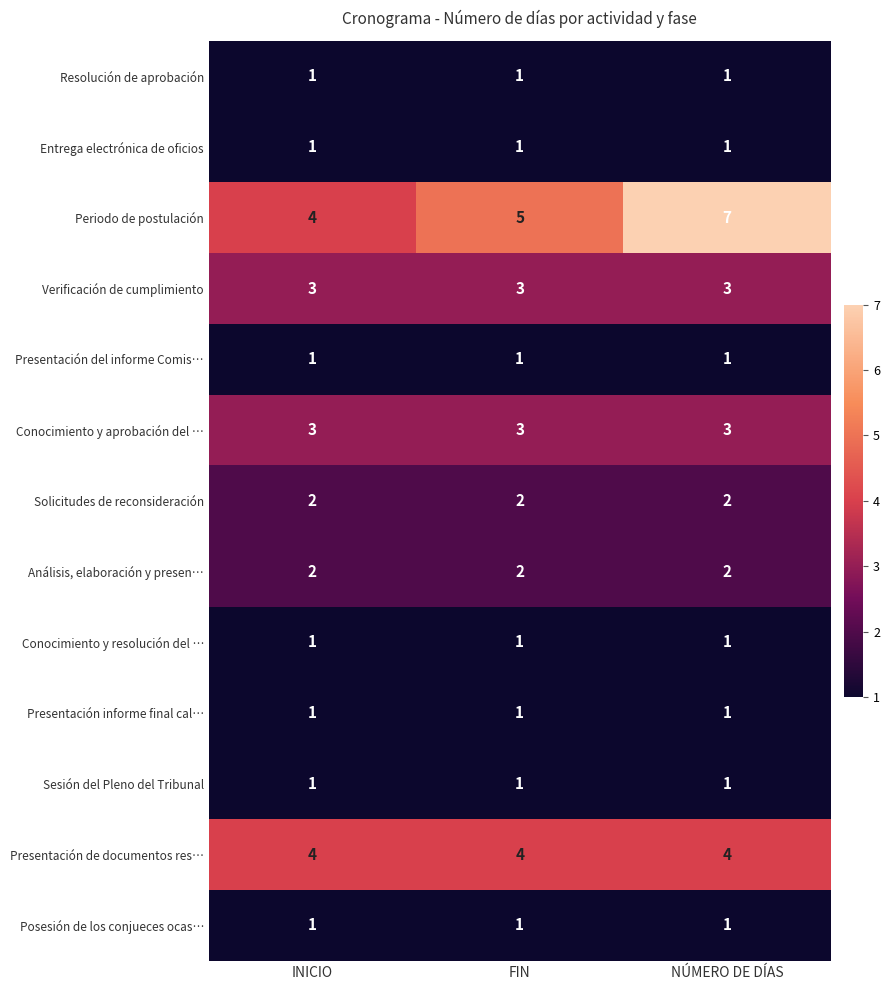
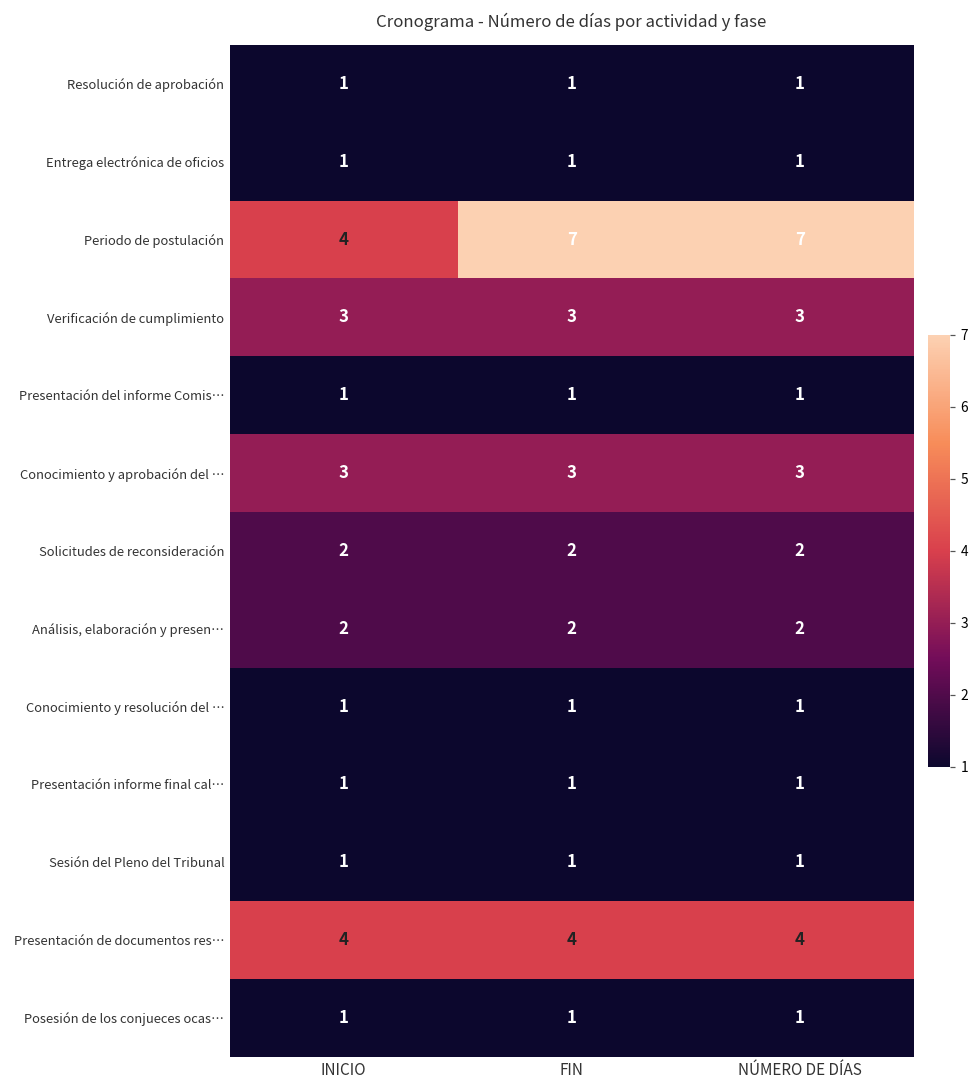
Periodo de postulación, FIN: 5 -> 7
